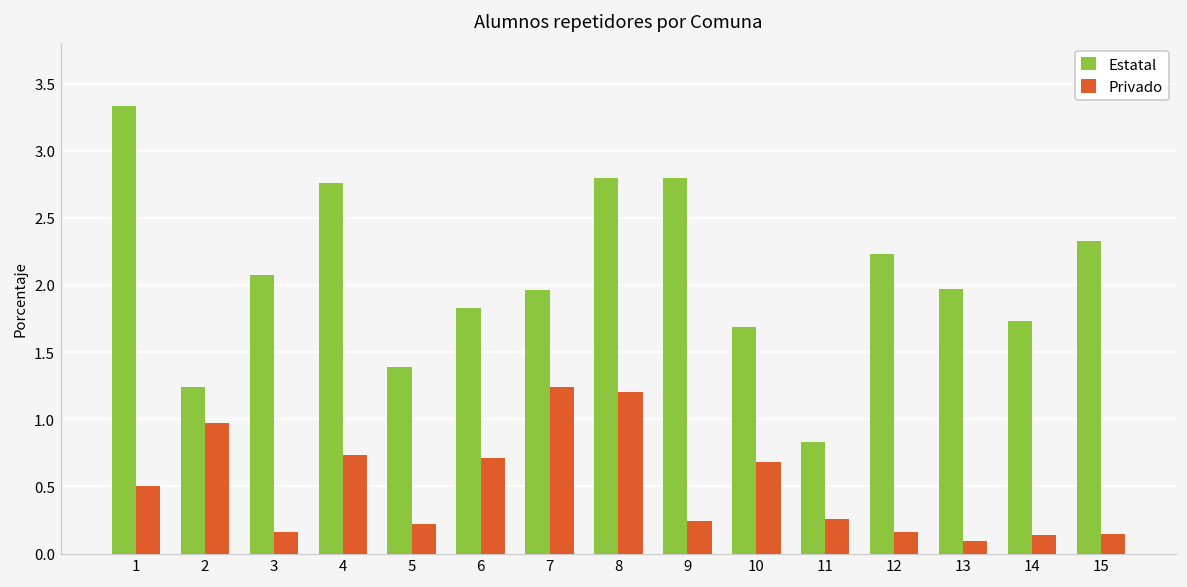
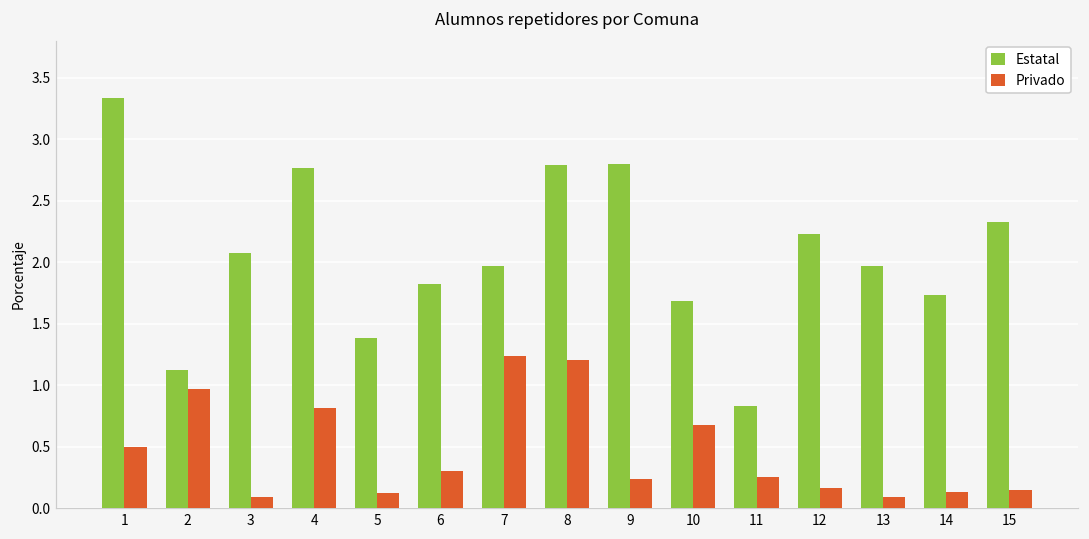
Estatal, 2: 1.24 -> 1.12
Privado, 3: 0.16 -> 0.09
Privado, 4: 0.74 -> 0.82
Privado, 5: 0.22 -> 0.13
Privado, 6: 0.71 -> 0.30
